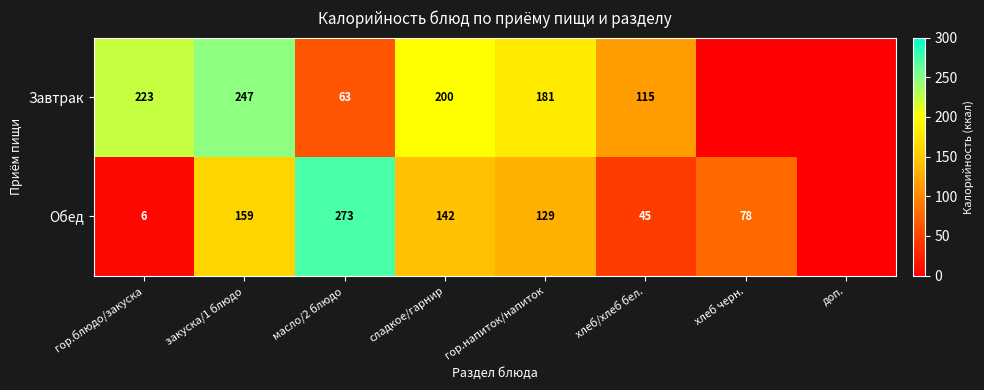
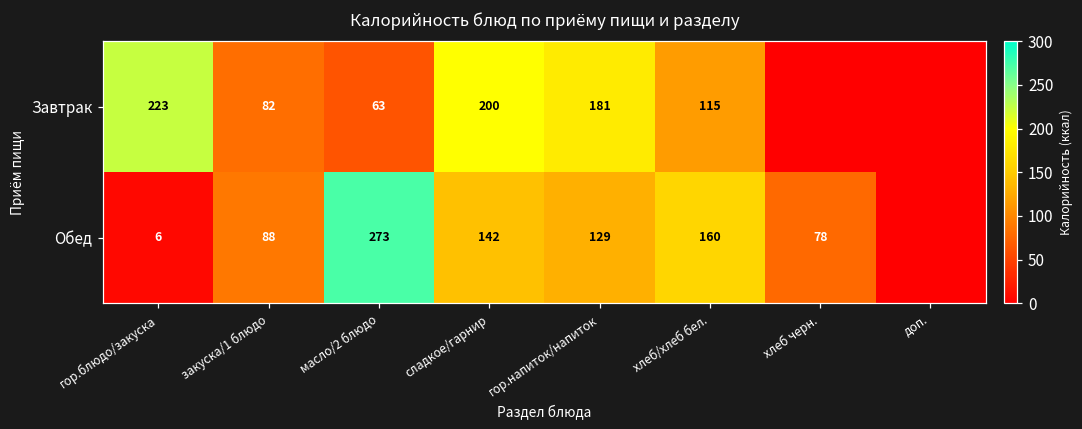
Завтрак, закуска/1 блюдо: 247 -> 82
Обед, закуска/1 блюдо: 159 -> 88
Обед, хлеб/хлеб бел.: 45 -> 160
